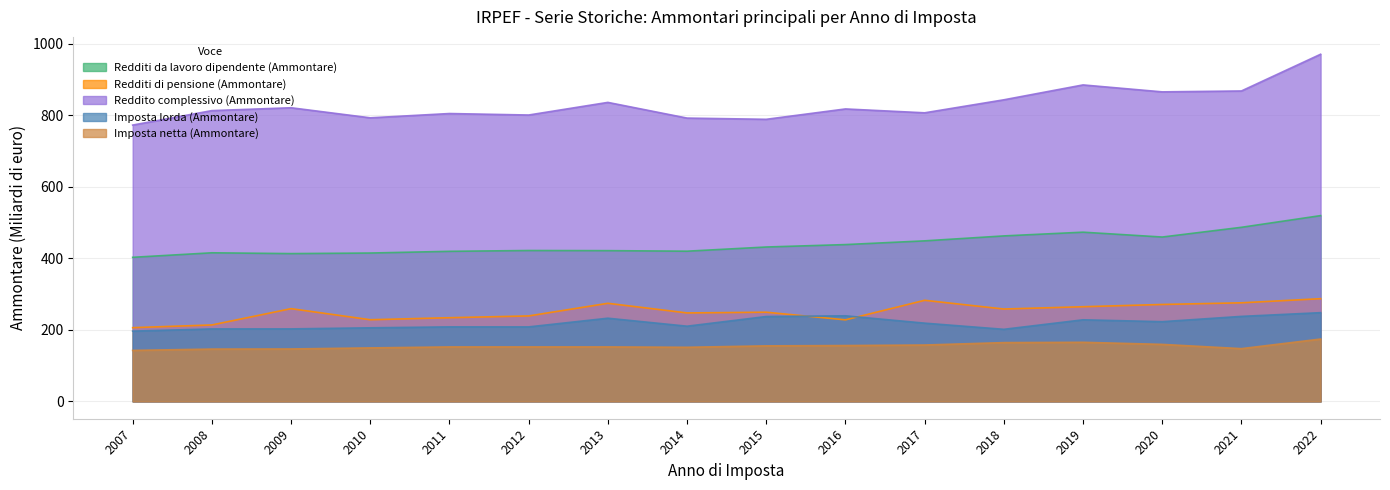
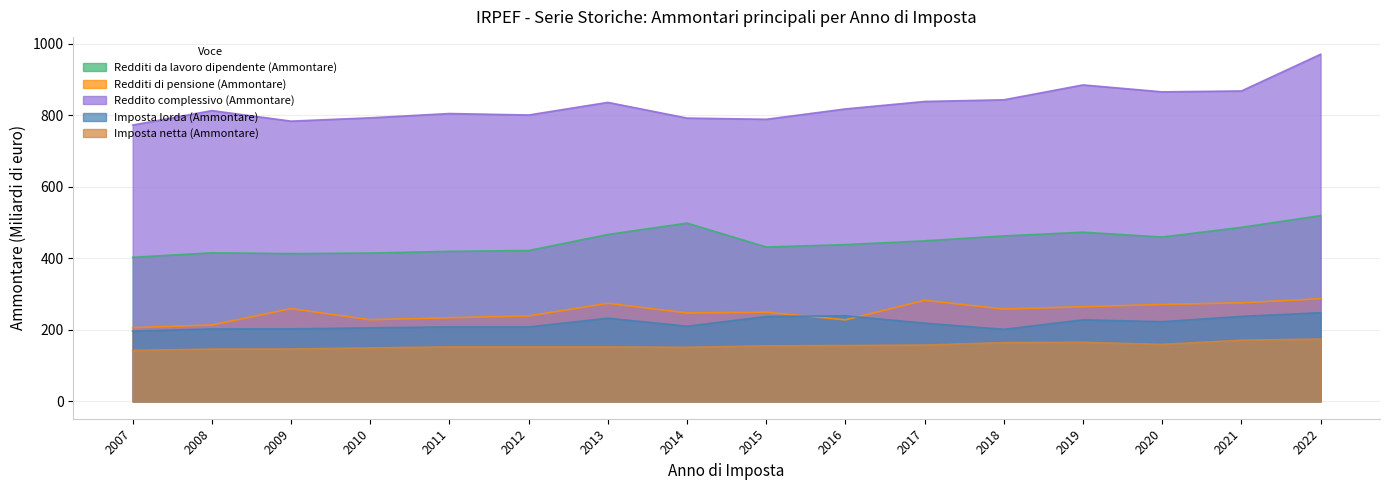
Reddito complessivo (Ammontare), 2009: 820 -> 780
Redditi da lavoro dipendente (Ammontare), 2013: 420 -> 470
Redditi da lavoro dipendente (Ammontare), 2014: 420 -> 500
Reddito complessivo (Ammontare), 2017: 810 -> 840
Imposta netta (Ammontare), 2021: 150 -> 170
